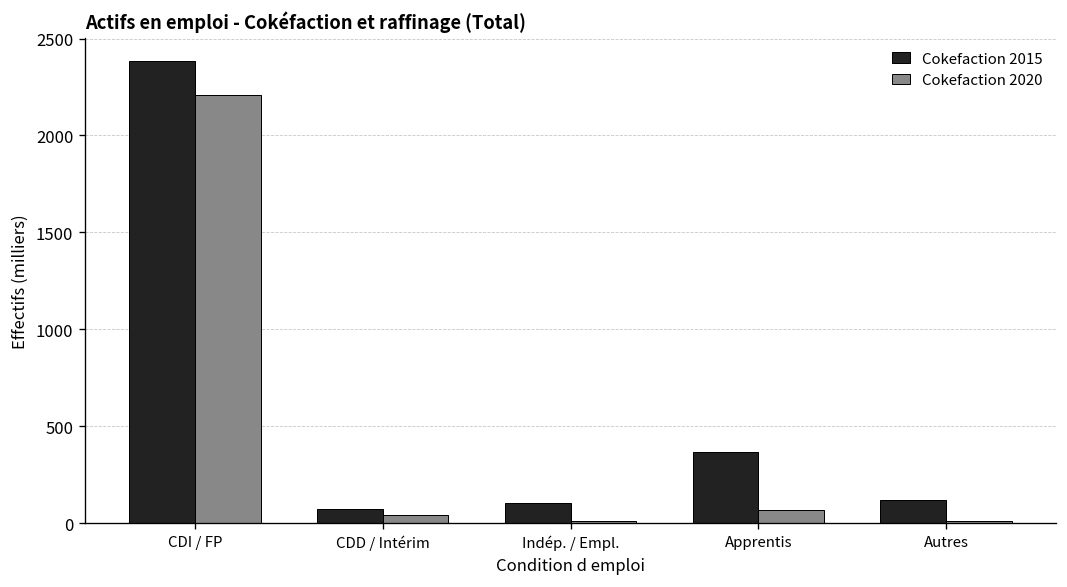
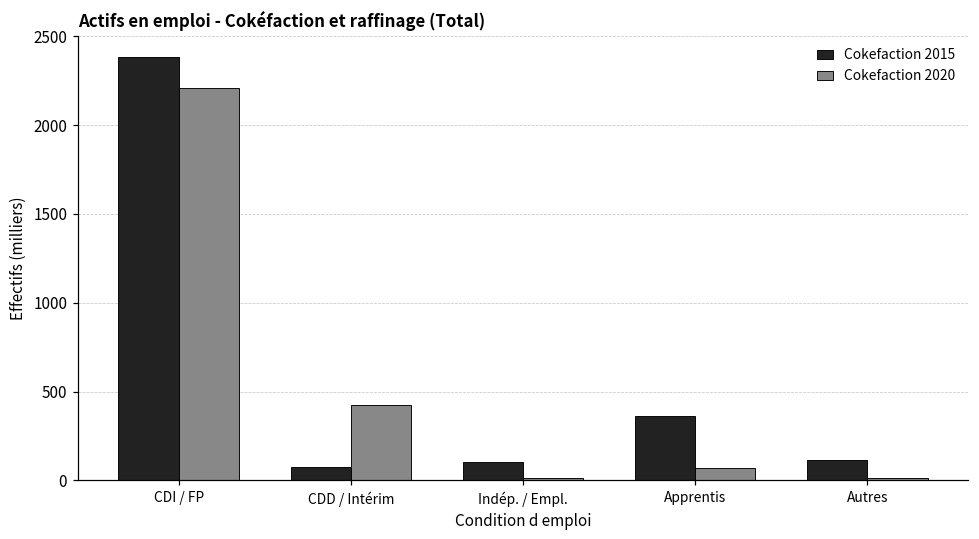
Cokefaction 2020, CDD / Intérim: 40 -> 420
